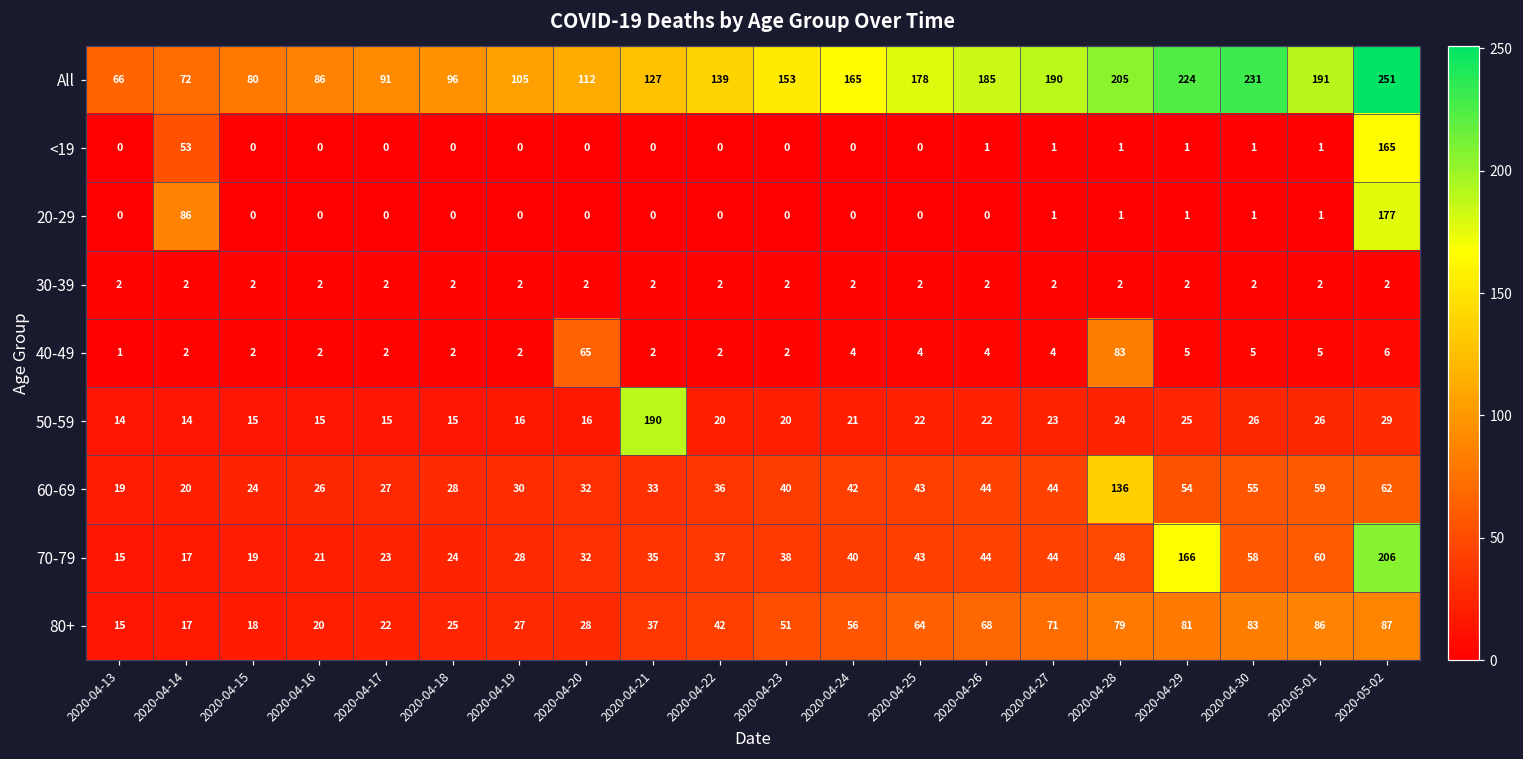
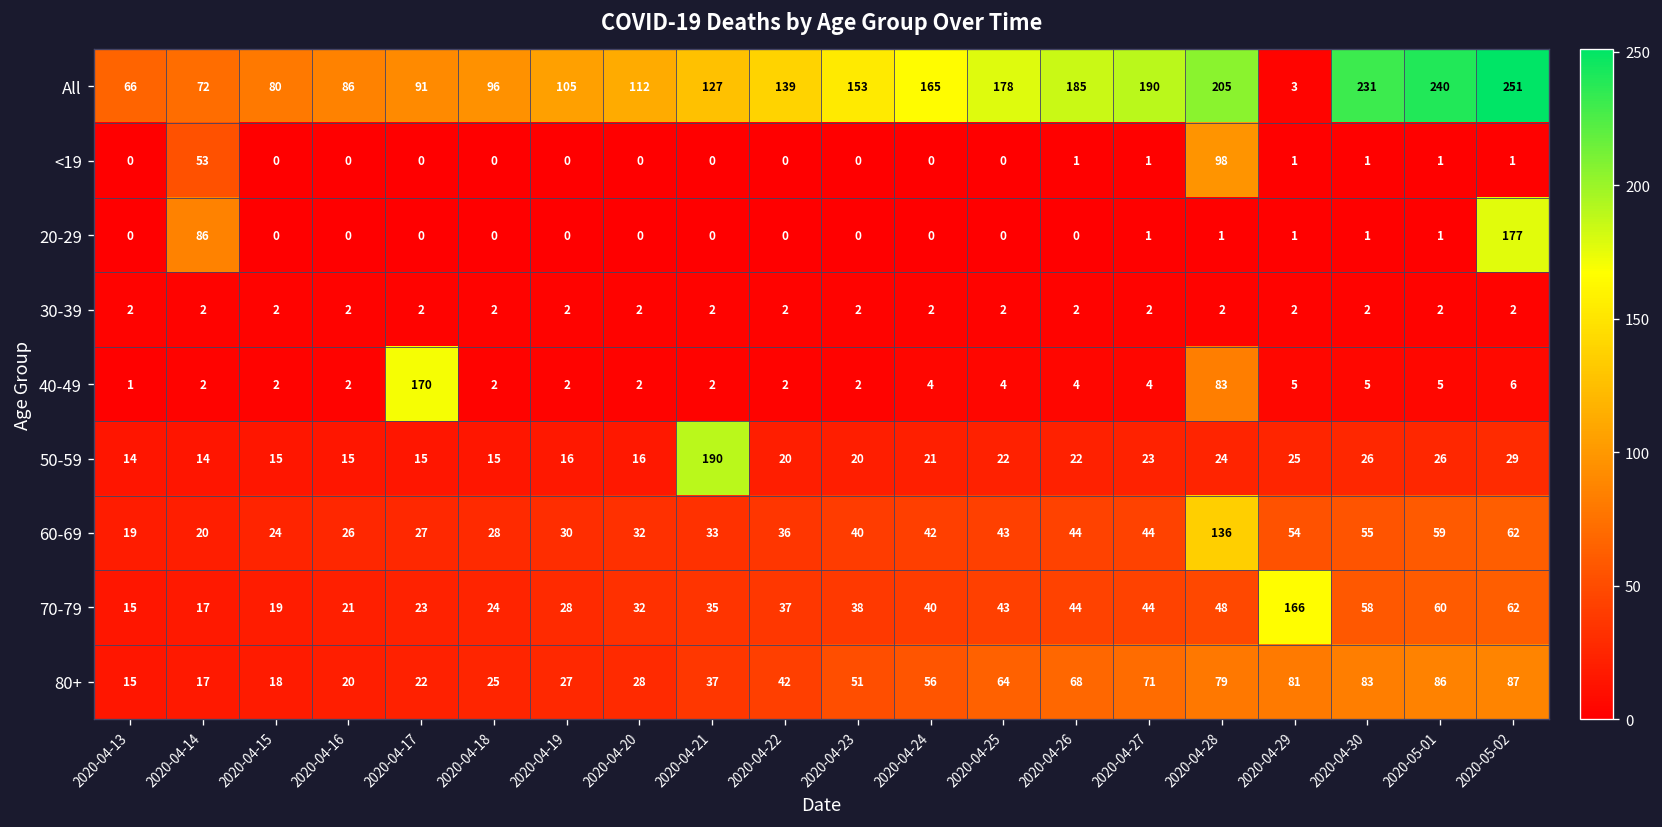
All, 2020-04-29: 224 -> 3
All, 2020-05-01: 191 -> 240
<19, 2020-04-28: 1 -> 98
<19, 2020-05-02: 165 -> 1
40-49, 2020-04-17: 2 -> 170
40-49, 2020-04-20: 65 -> 2
70-79, 2020-05-02: 206 -> 62
